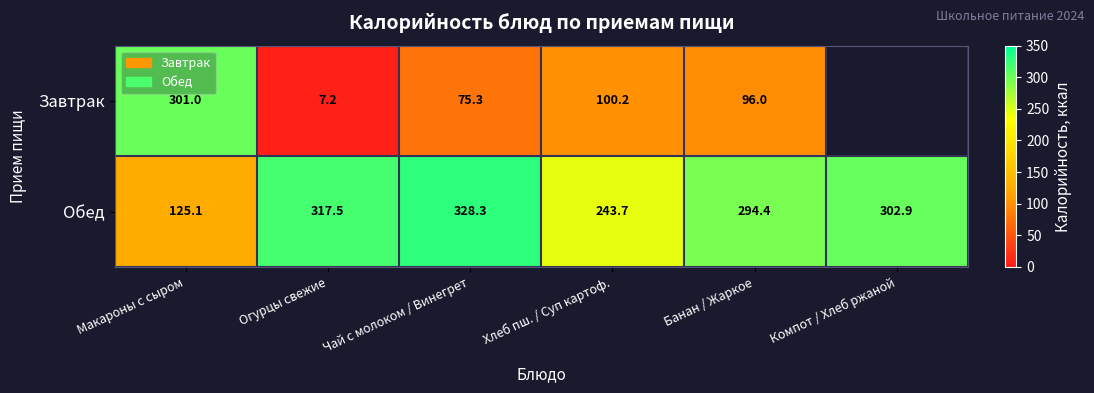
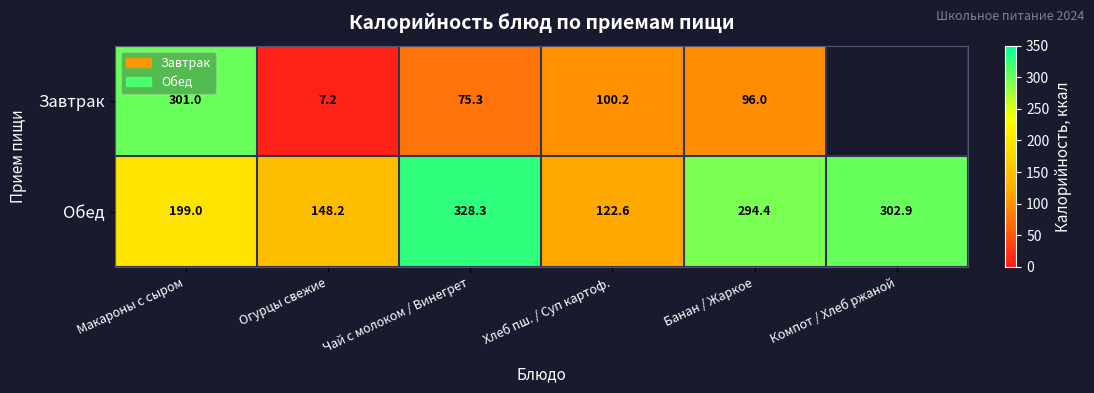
Обед, Макароны с сыром: 125.1 -> 199.0
Обед, Огурцы свежие: 317.5 -> 148.2
Обед, Хлеб пш. / Суп картоф.: 243.7 -> 122.6
